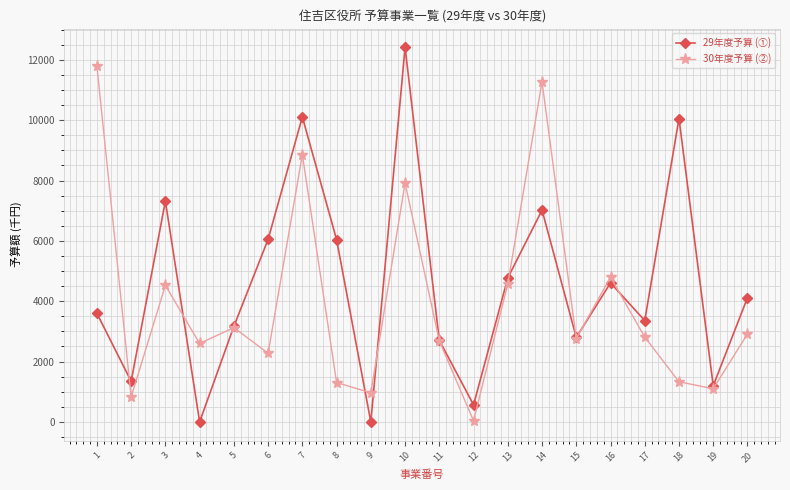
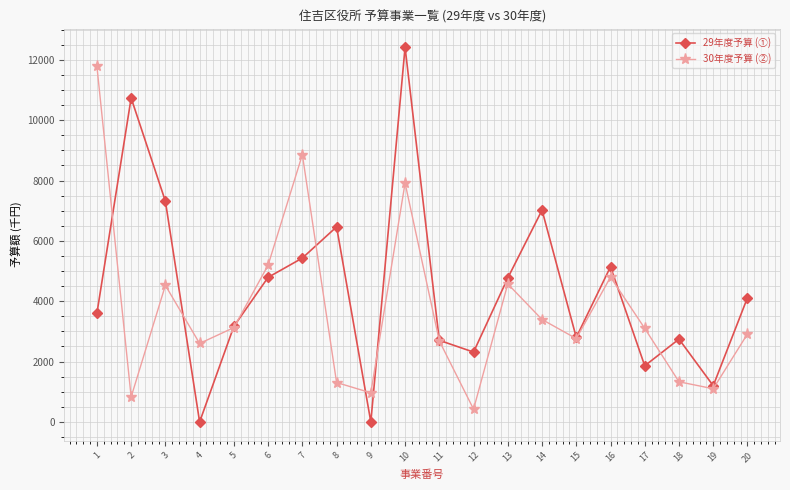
29年度予算 (①), 2: 1300 -> 10700
29年度予算 (①), 6: 6100 -> 4800
30年度予算 (②), 6: 2300 -> 5200
29年度予算 (①), 7: 10100 -> 5400
29年度予算 (①), 8: 6000 -> 6500
29年度予算 (①), 12: 600 -> 2300
30年度予算 (②), 12: 0 -> 400
30年度予算 (②), 14: 11300 -> 3400
29年度予算 (①), 16: 4600 -> 5100
29年度予算 (①), 17: 3400 -> 1900
30年度予算 (②), 17: 2800 -> 3100
29年度予算 (①), 18: 10100 -> 2700
